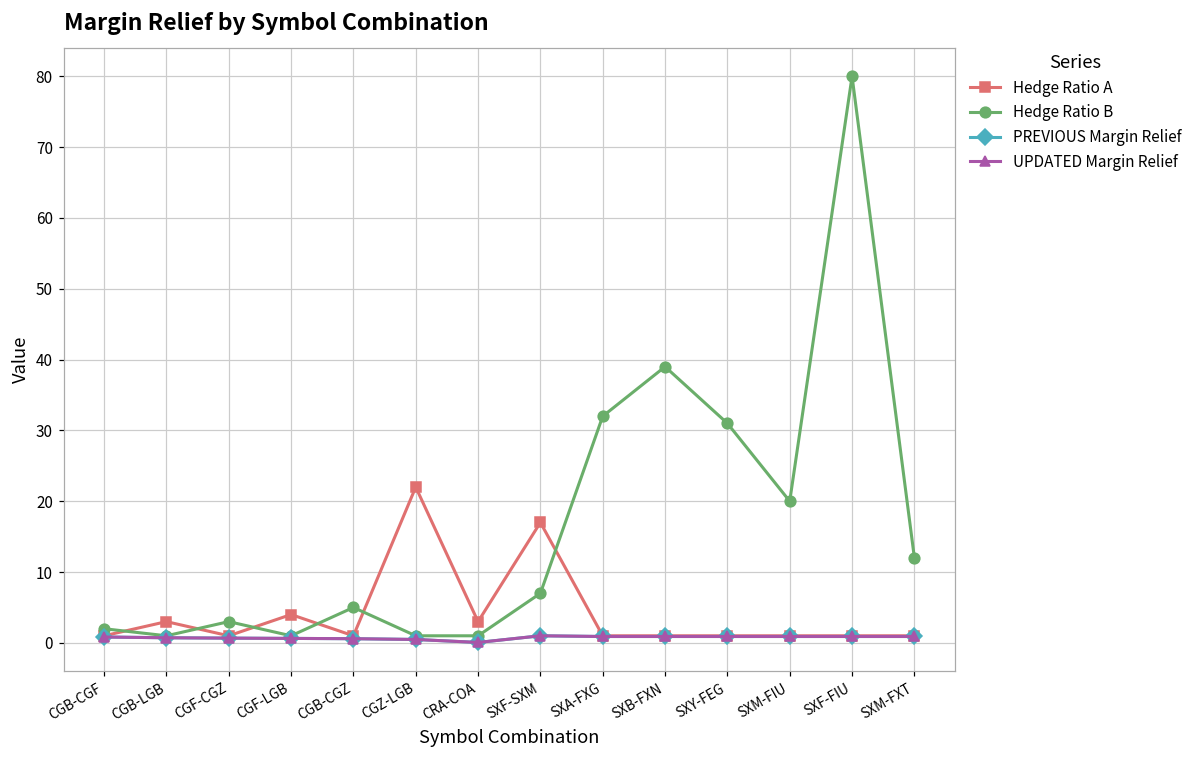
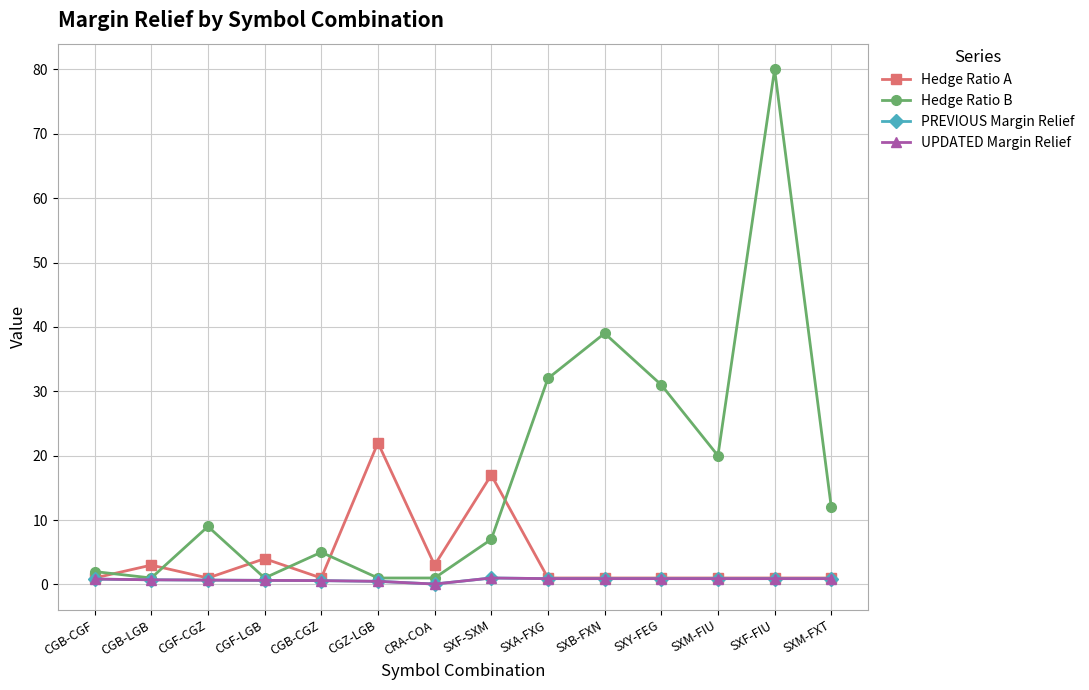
Hedge Ratio B, CGF-CGZ: 3 -> 9
